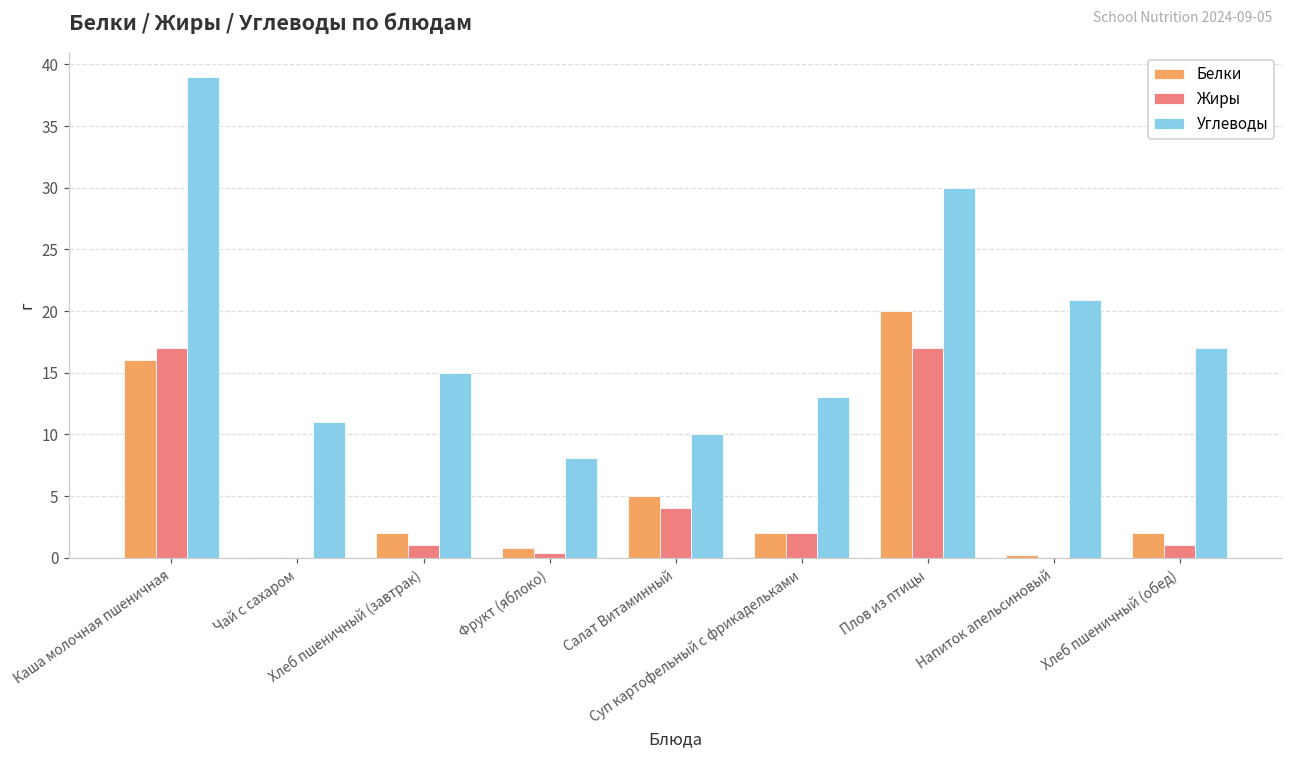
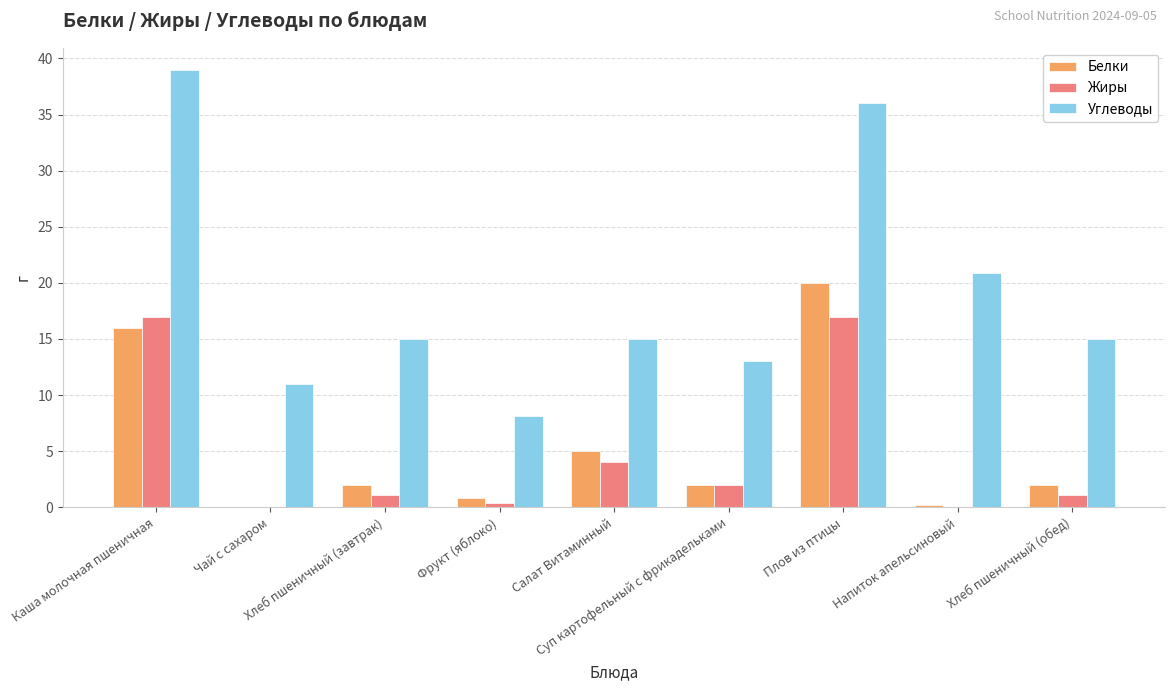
Углеводы, Салат Витаминный: 10 -> 15
Углеводы, Плов из птицы: 30 -> 36
Углеводы, Хлеб пшеничный (обед): 17 -> 15
